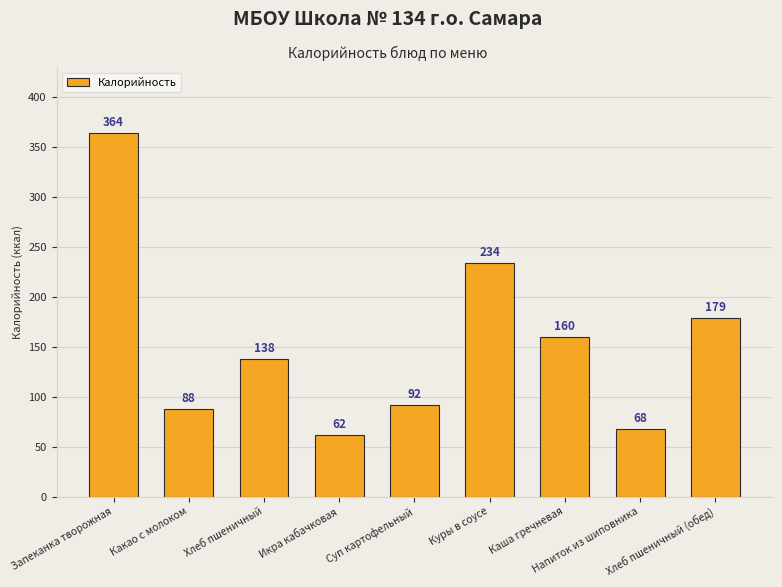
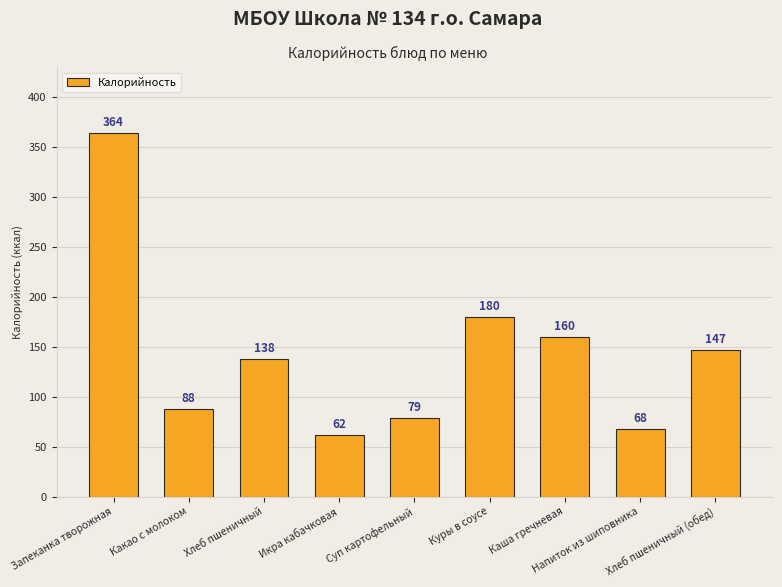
Суп картофельный: 92 -> 79
Куры в соусе: 234 -> 180
Хлеб пшеничный (обед): 179 -> 147
